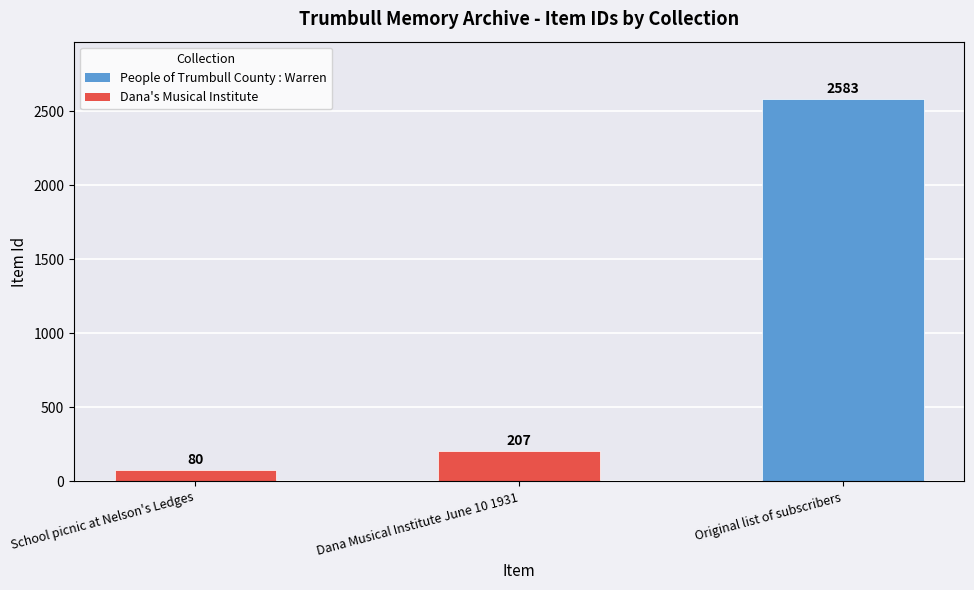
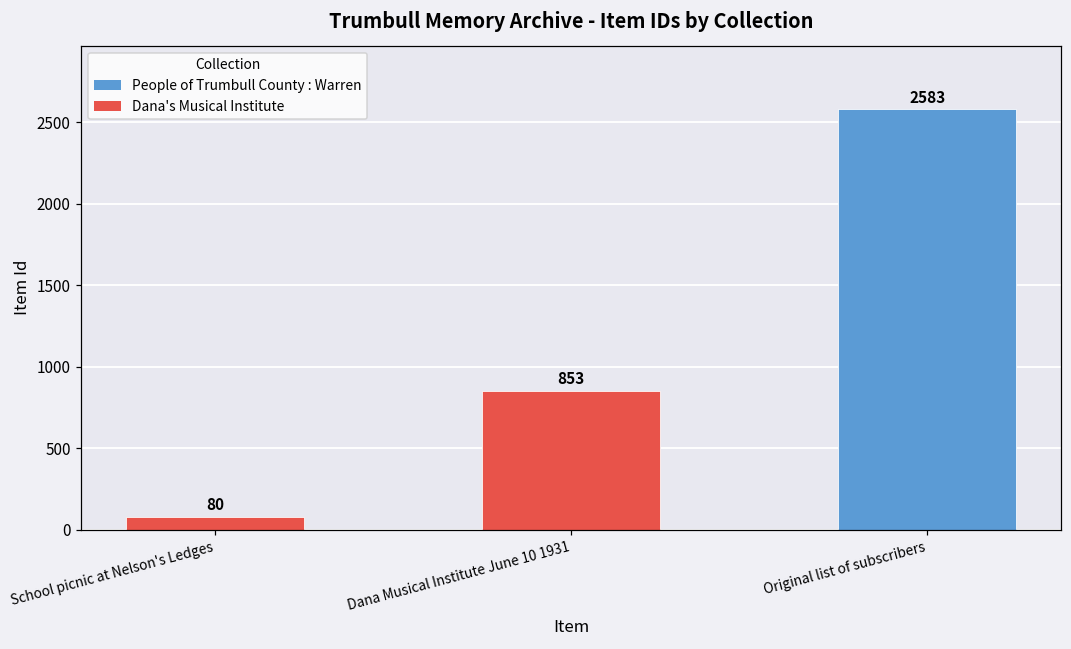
Dana Musical Institute June 10 1931: 207 -> 853
